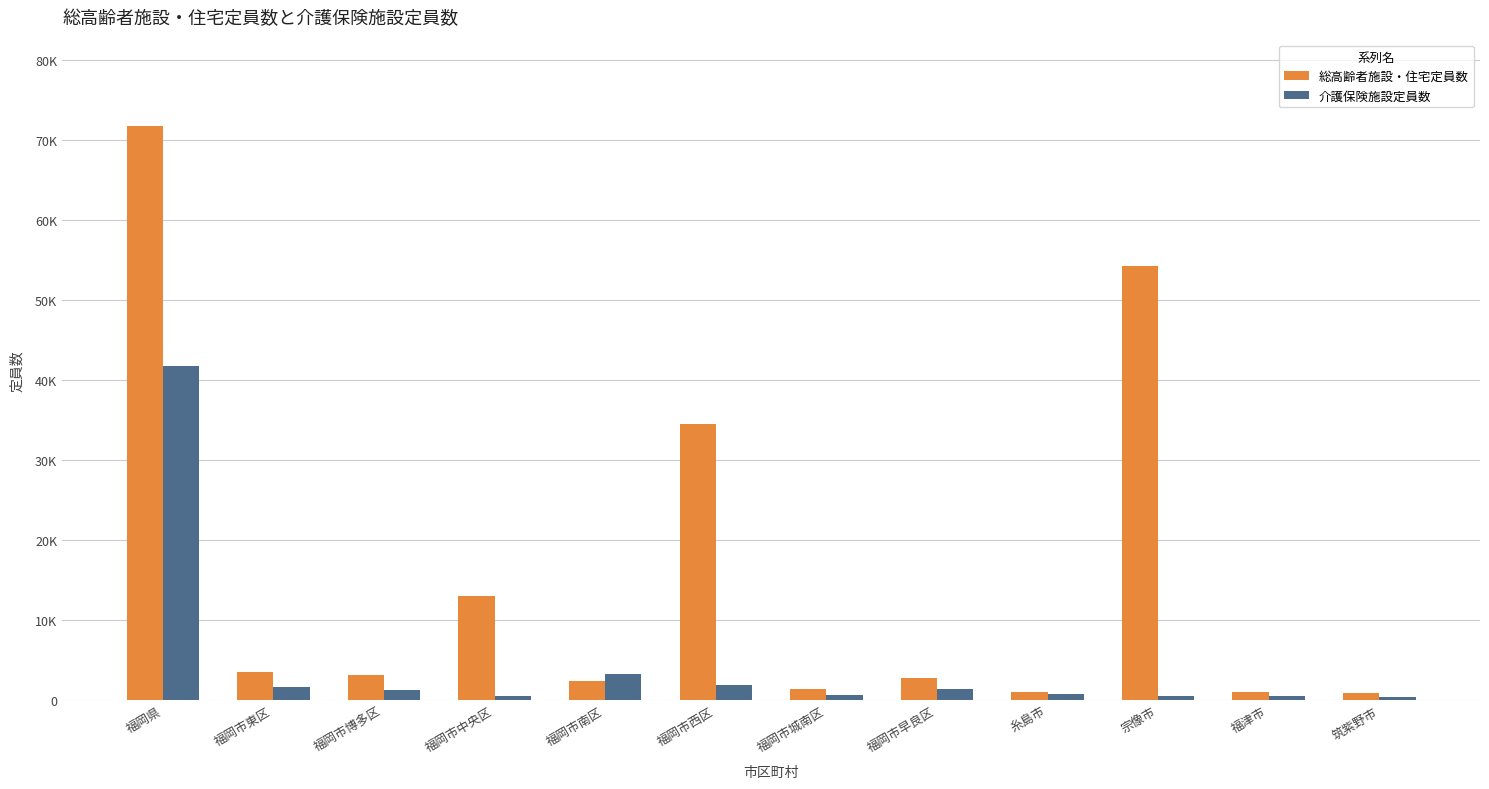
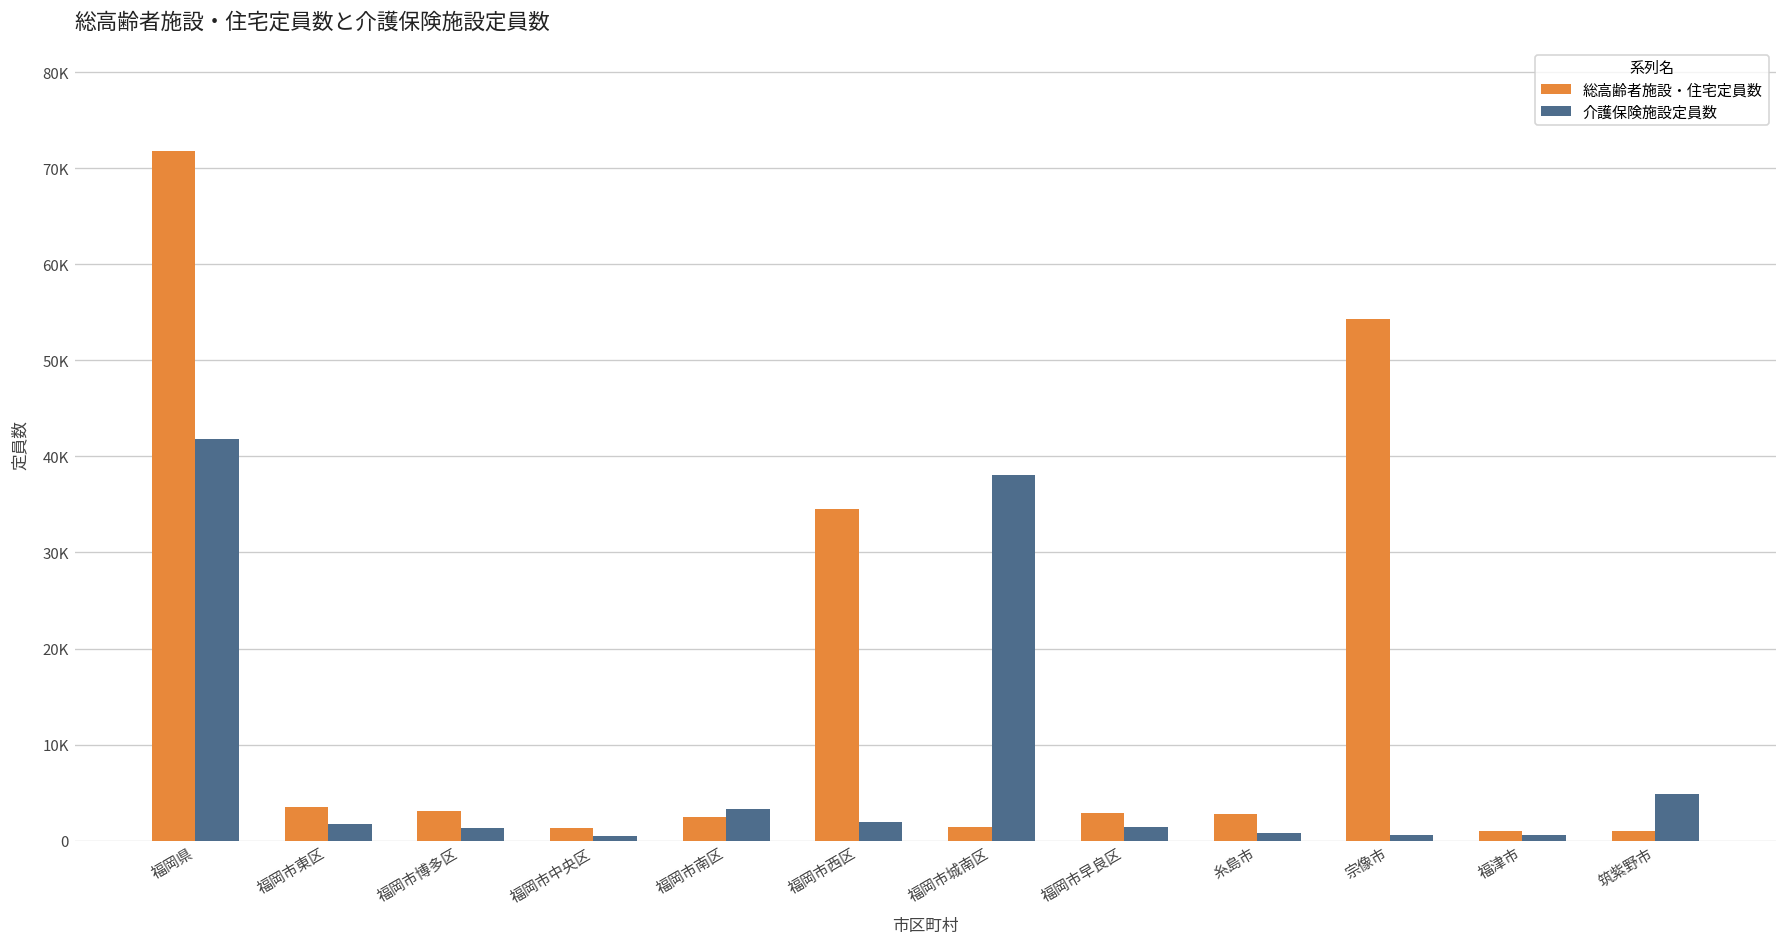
総高齢者施設・住宅定員数, 福岡市中央区: 13000 -> 1000
介護保険施設定員数, 福岡市城南区: 1000 -> 38000
総高齢者施設・住宅定員数, 糸島市: 1000 -> 3000
介護保険施設定員数, 筑紫野市: 0 -> 5000
